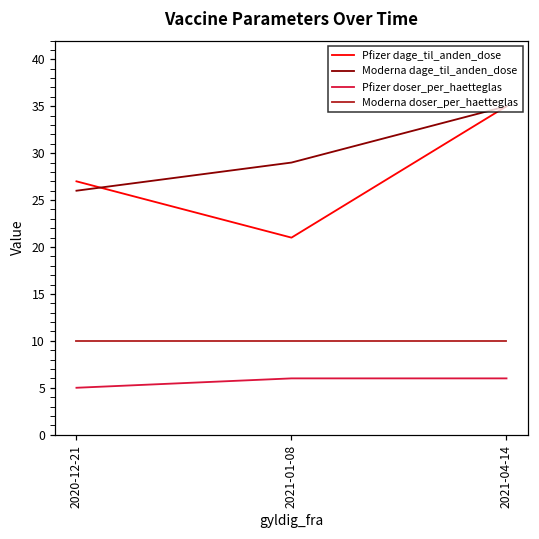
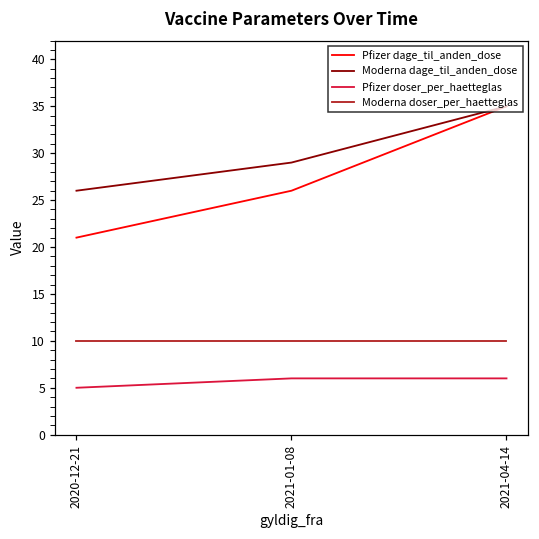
Pfizer dage_til_anden_dose, 2020-12-21: 27 -> 21
Pfizer dage_til_anden_dose, 2021-01-08: 21 -> 26
